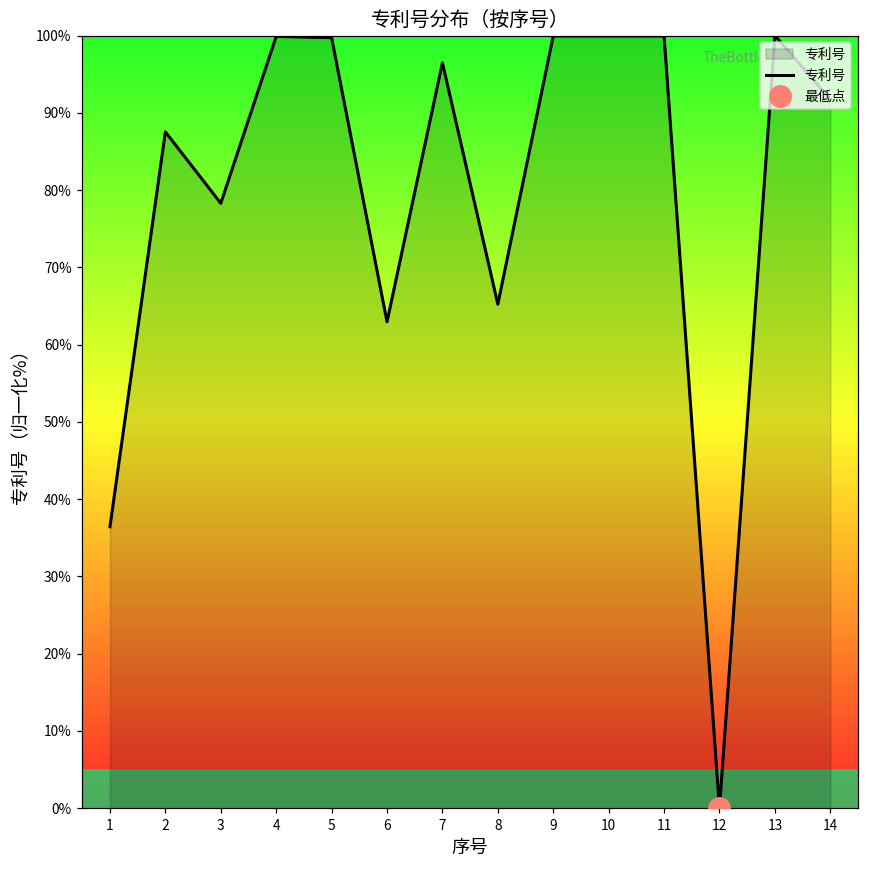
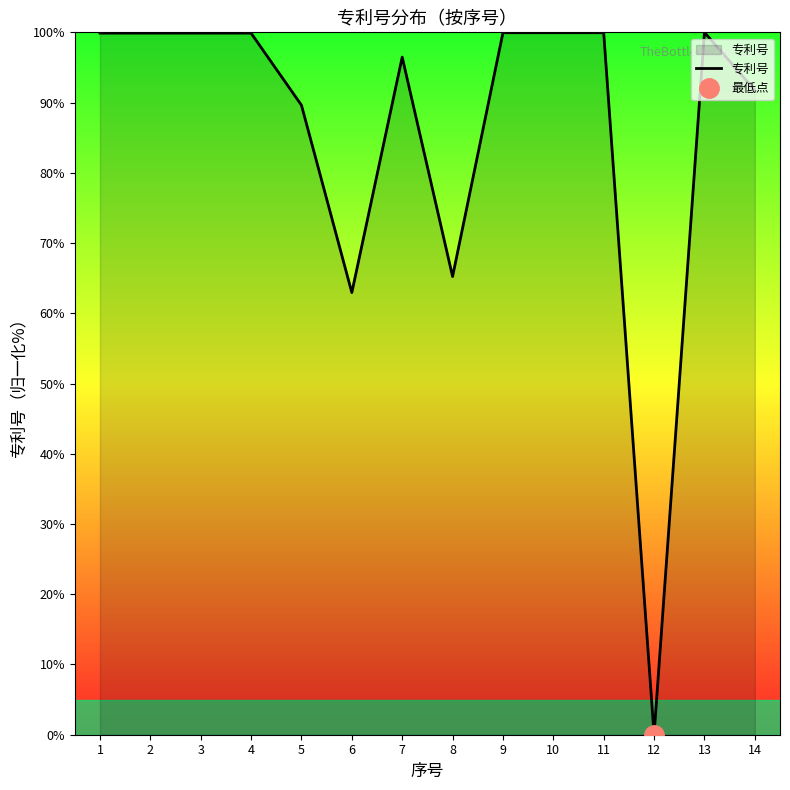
专利号, 1: 36% -> 100%
专利号, 2: 88% -> 100%
专利号, 3: 78% -> 100%
专利号, 5: 100% -> 90%
